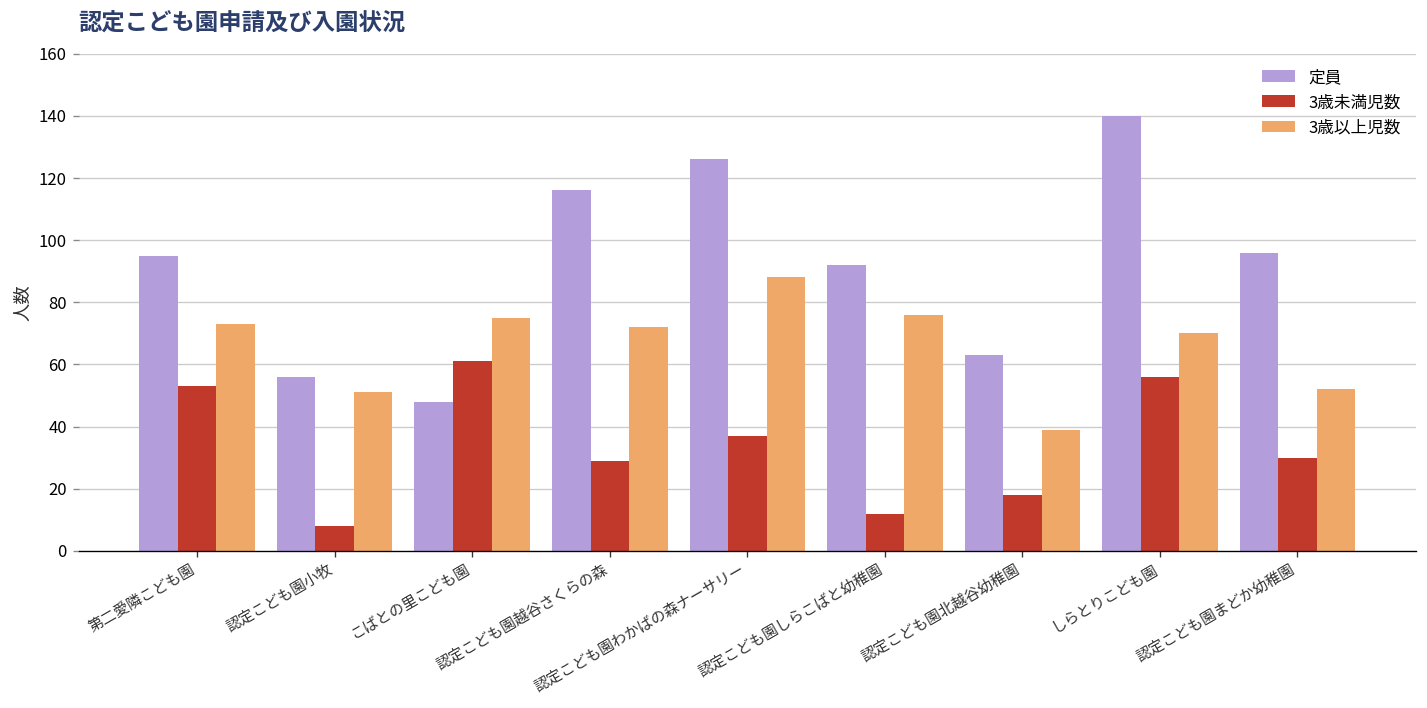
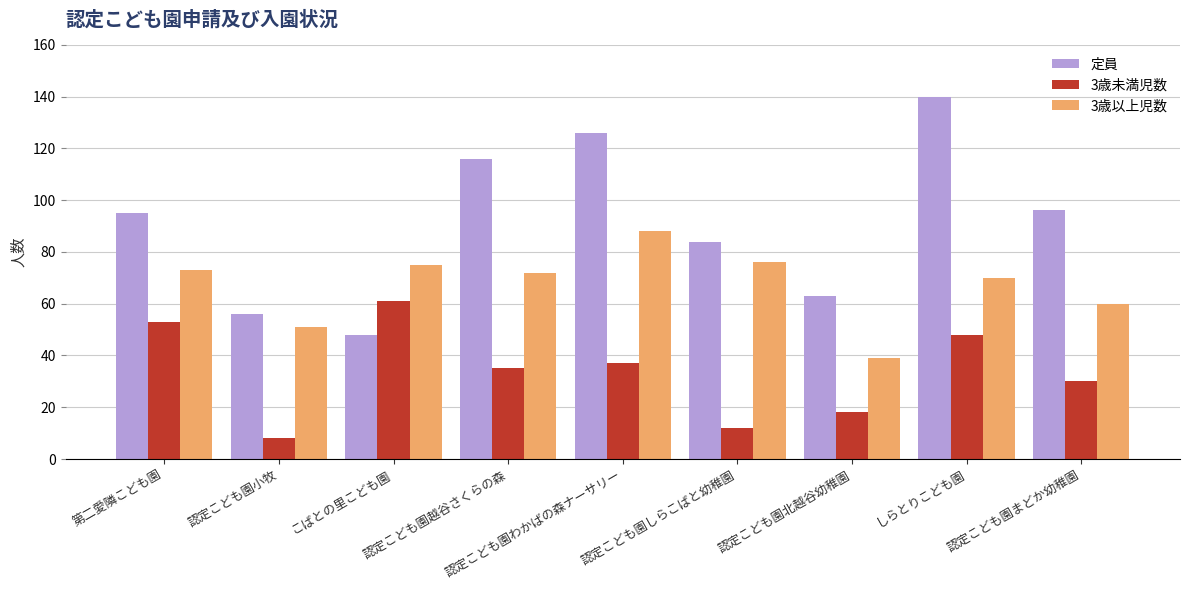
3歳未満児数, 認定こども園越谷さくらの森: 29 -> 35
定員, 認定こども園しらこばと幼稚園: 92 -> 84
3歳未満児数, しらとりこども園: 56 -> 48
3歳以上児数, 認定こども園まどか幼稚園: 52 -> 60
